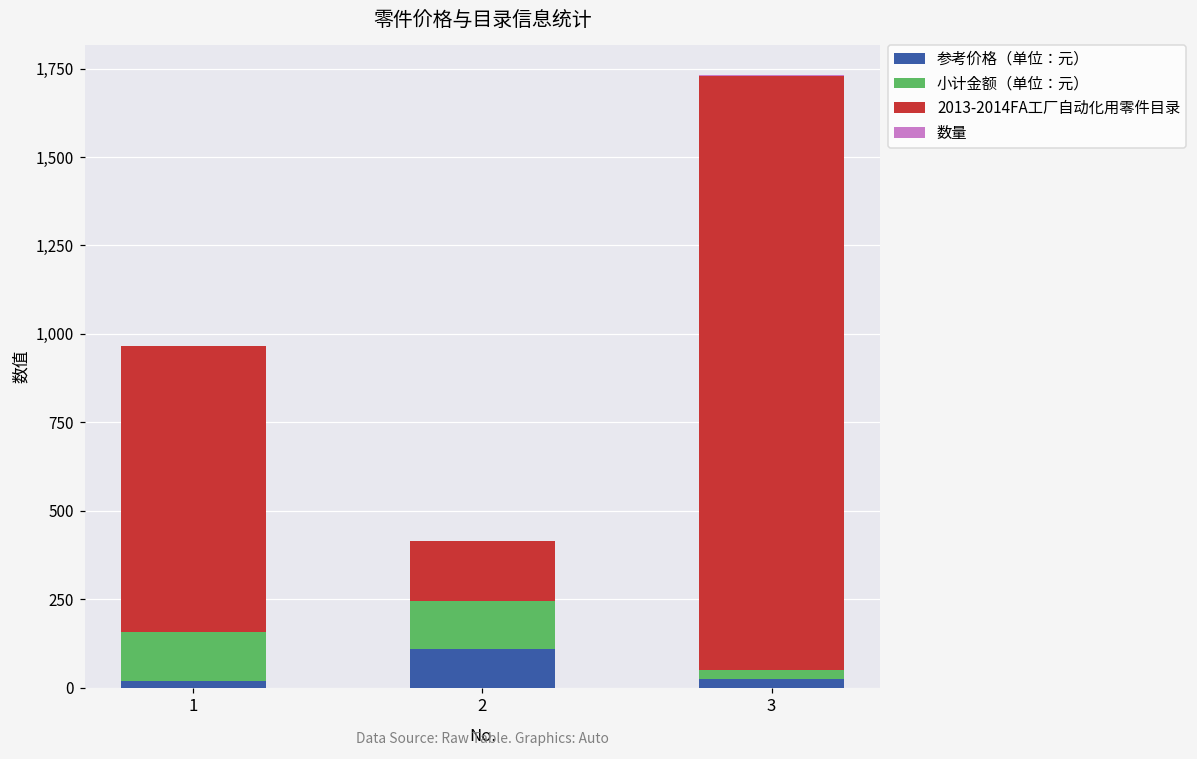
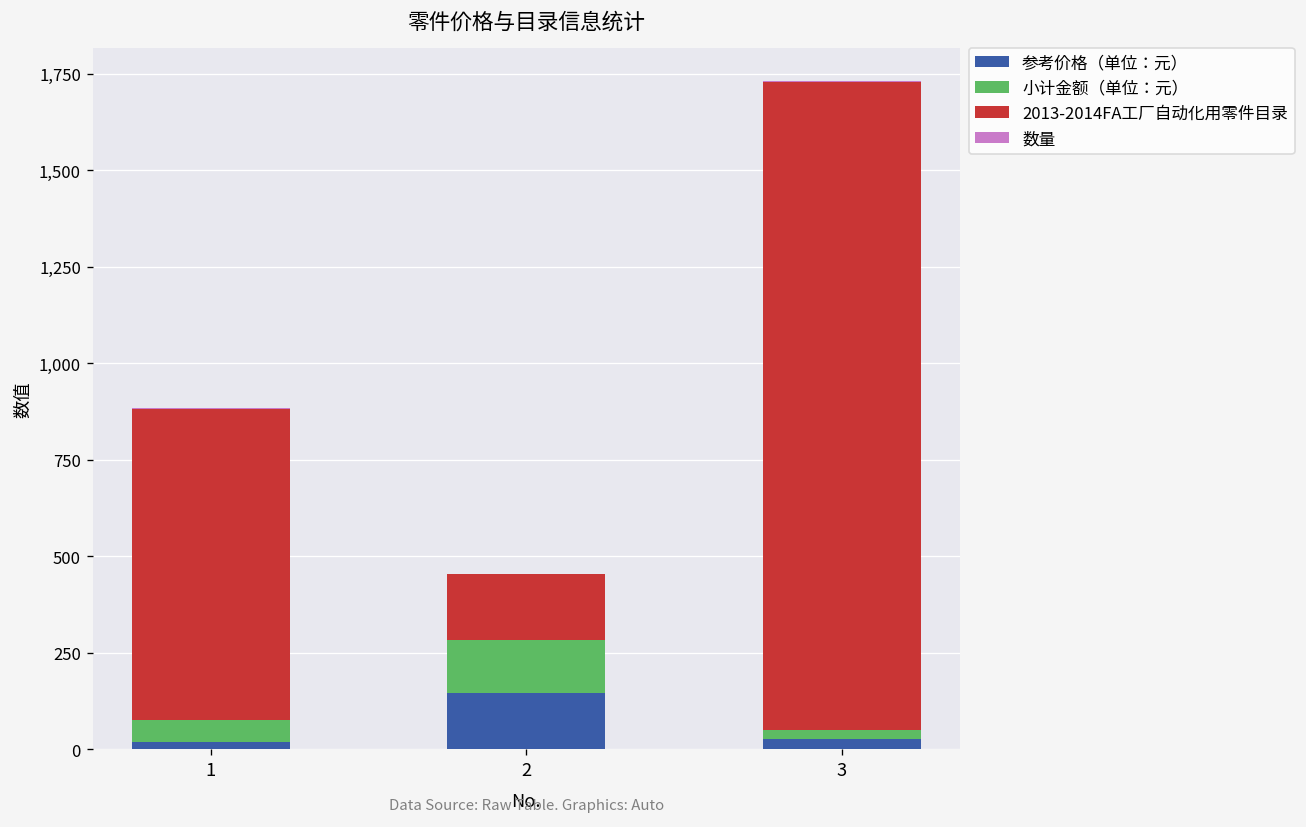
小计金额（单位：元）, 1: 140 -> 50
参考价格（单位：元）, 2: 110 -> 150
